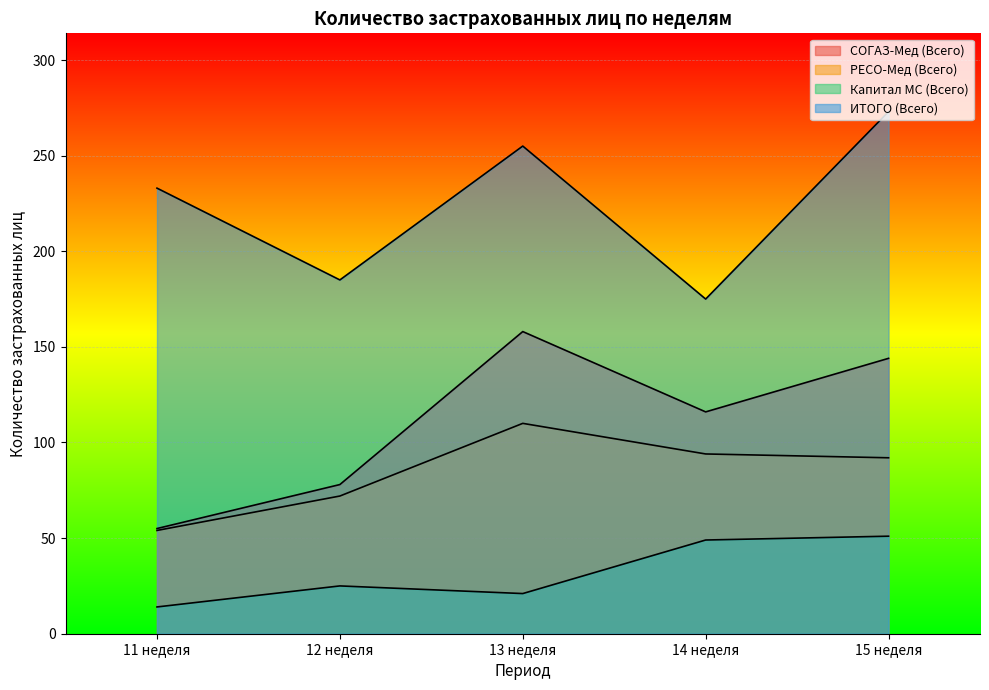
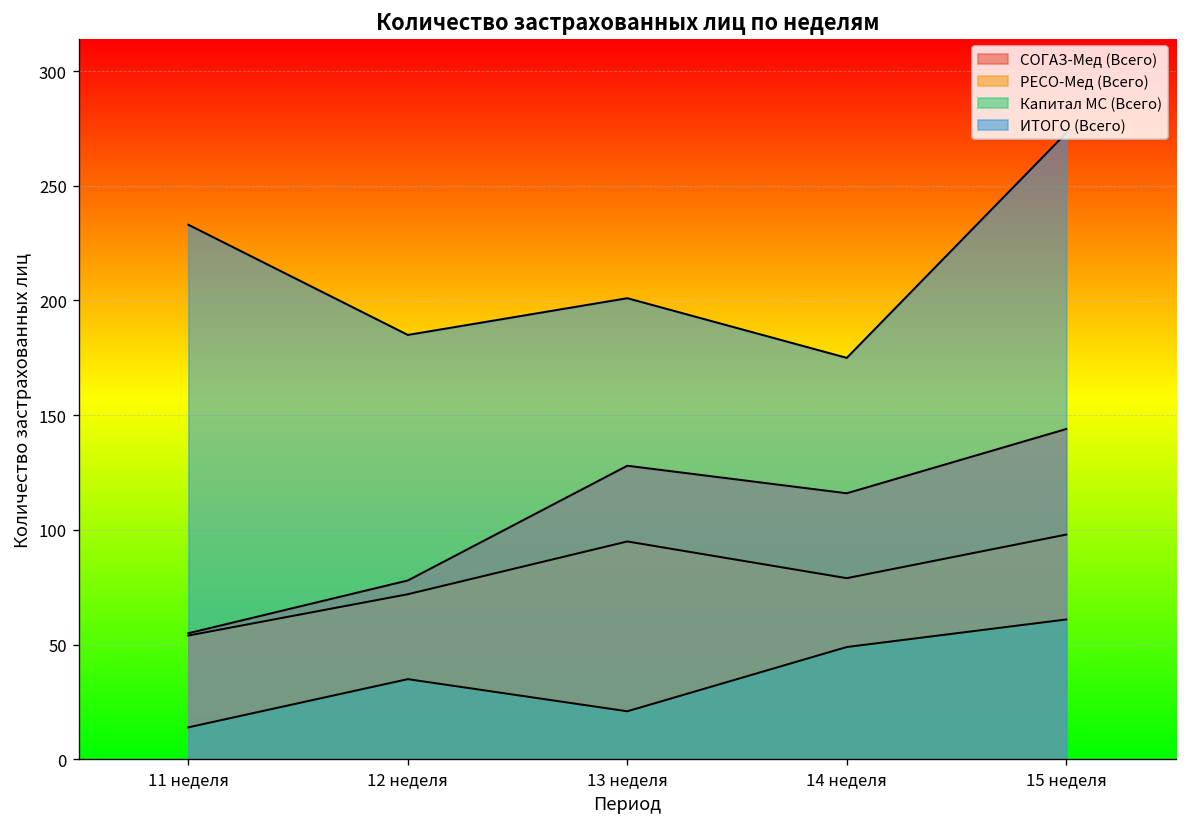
Капитал МС (Всего), 12 неделя: 25 -> 35
СОГАЗ-Мед (Всего), 13 неделя: 158 -> 128
РЕСО-Мед (Всего), 13 неделя: 110 -> 95
ИТОГО (Всего), 13 неделя: 255 -> 201
РЕСО-Мед (Всего), 14 неделя: 94 -> 79
РЕСО-Мед (Всего), 15 неделя: 92 -> 98
Капитал МС (Всего), 15 неделя: 51 -> 61
